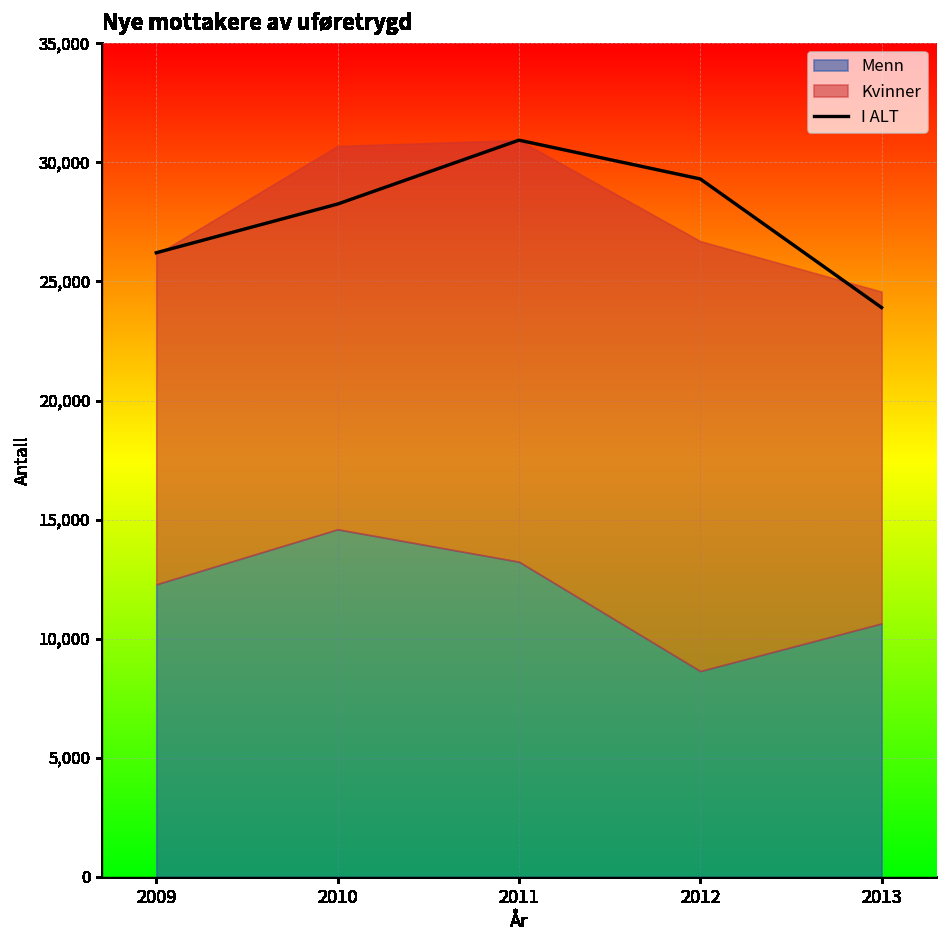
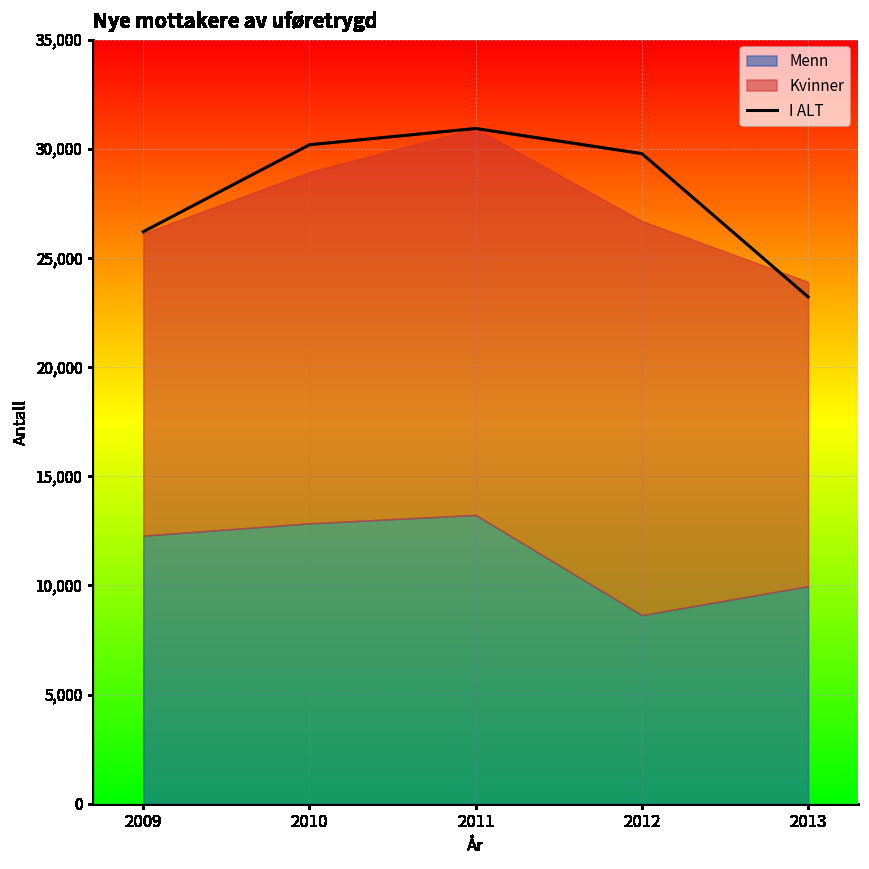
I ALT, 2010: 28,300 -> 30,200
Menn, 2010: 14,600 -> 12,800
I ALT, 2012: 29,300 -> 29,800
I ALT, 2013: 23,900 -> 23,200
Menn, 2013: 10,600 -> 10,000
